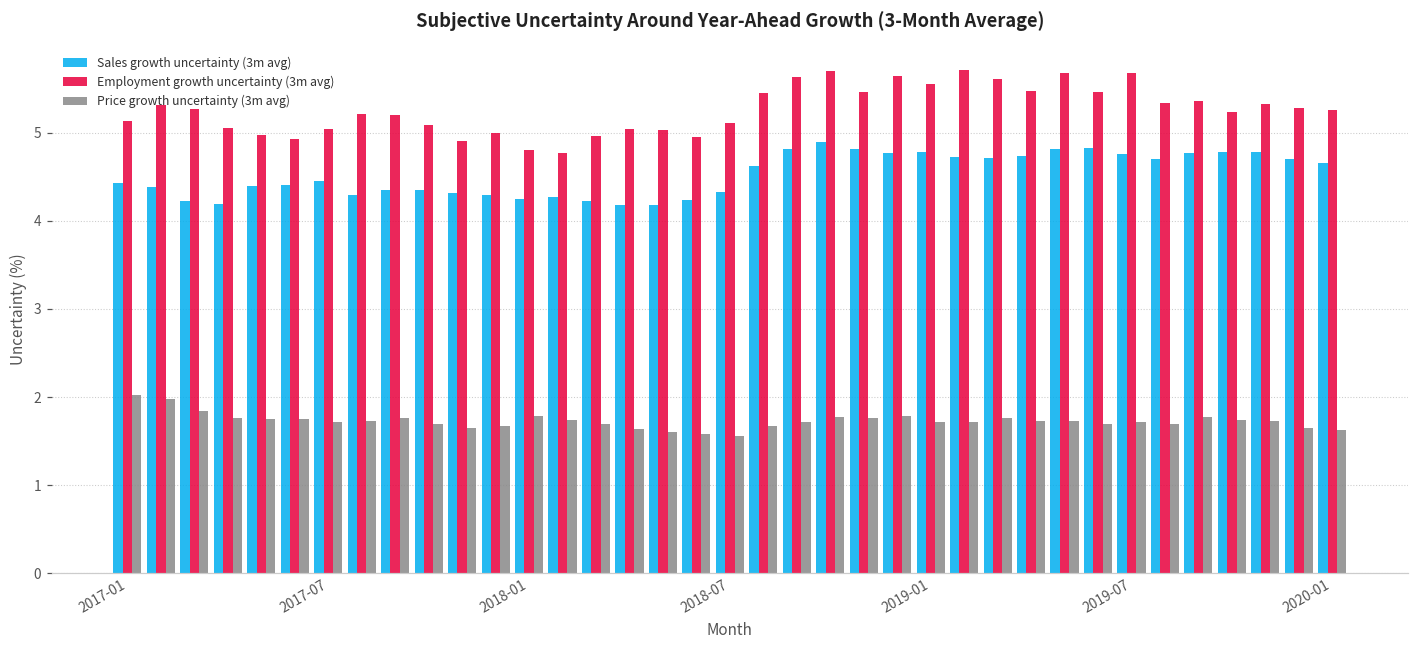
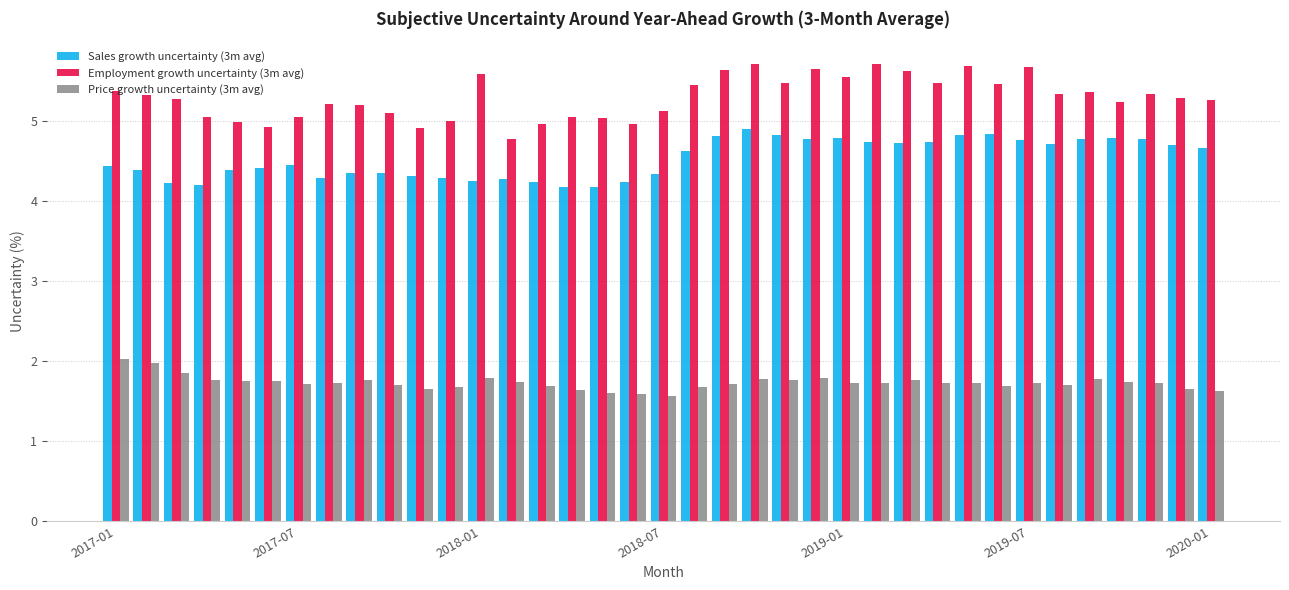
Employment growth uncertainty (3m avg), 2017-01: 5.1 -> 5.4
Employment growth uncertainty (3m avg), 2018-01: 4.8 -> 5.6
